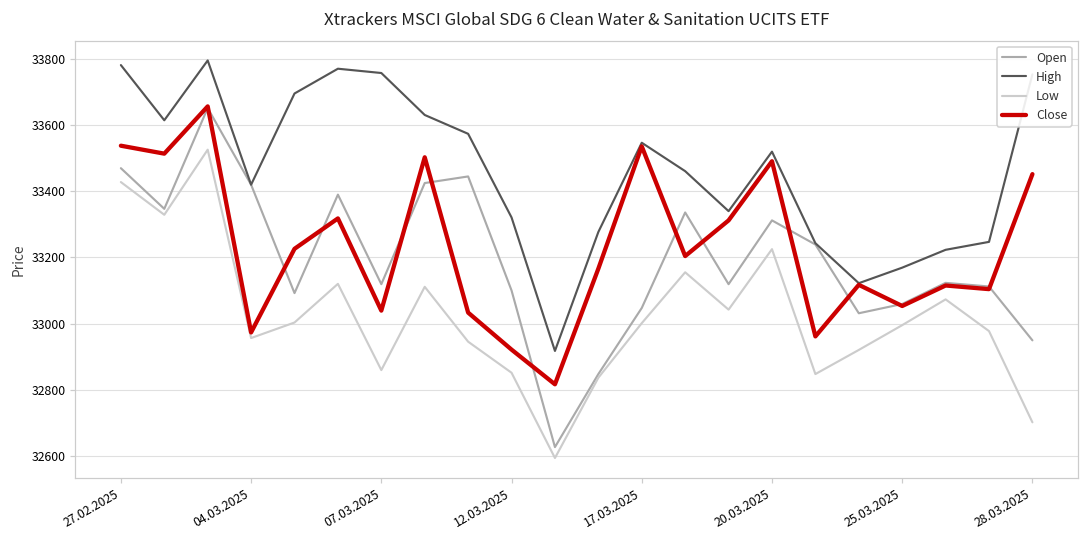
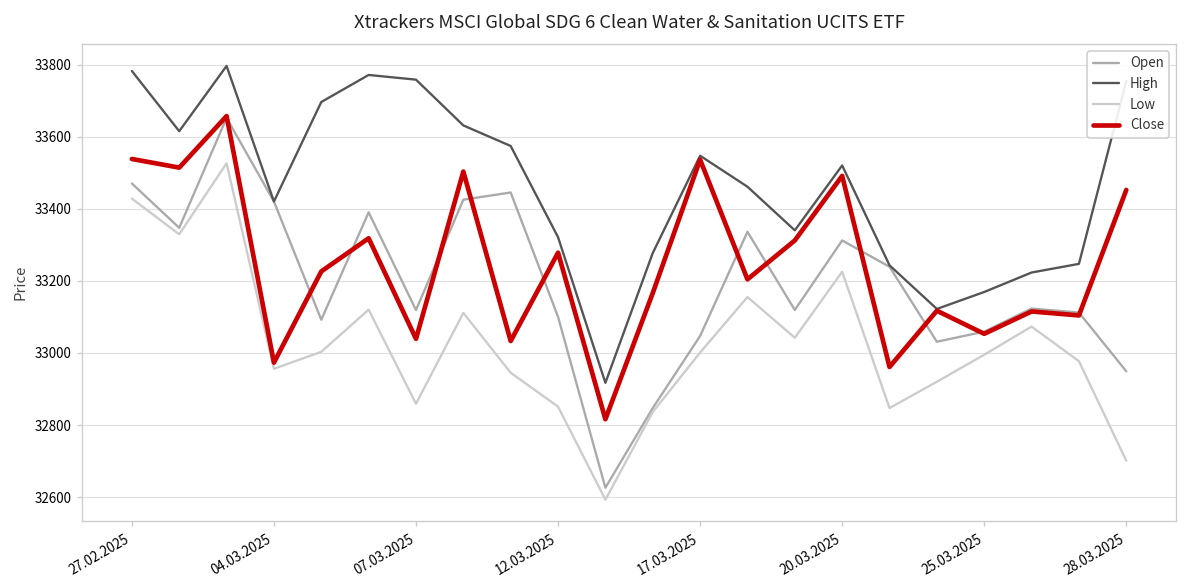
Close, 12.03.2025: 32920 -> 33280
